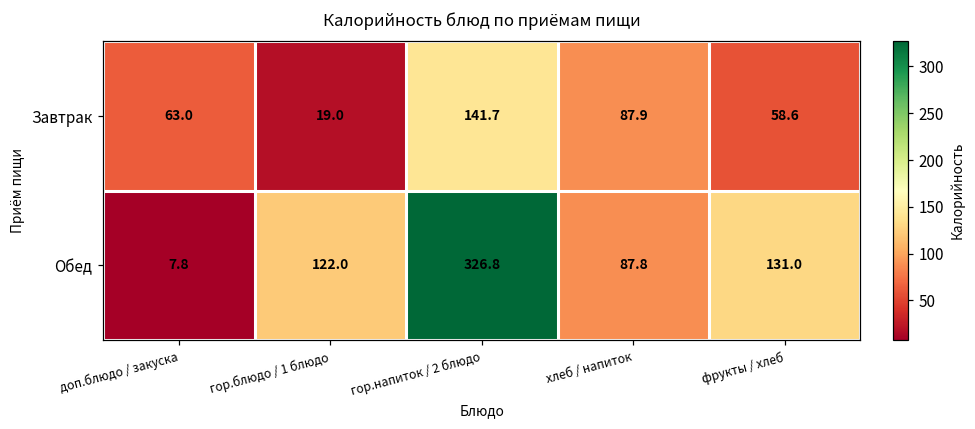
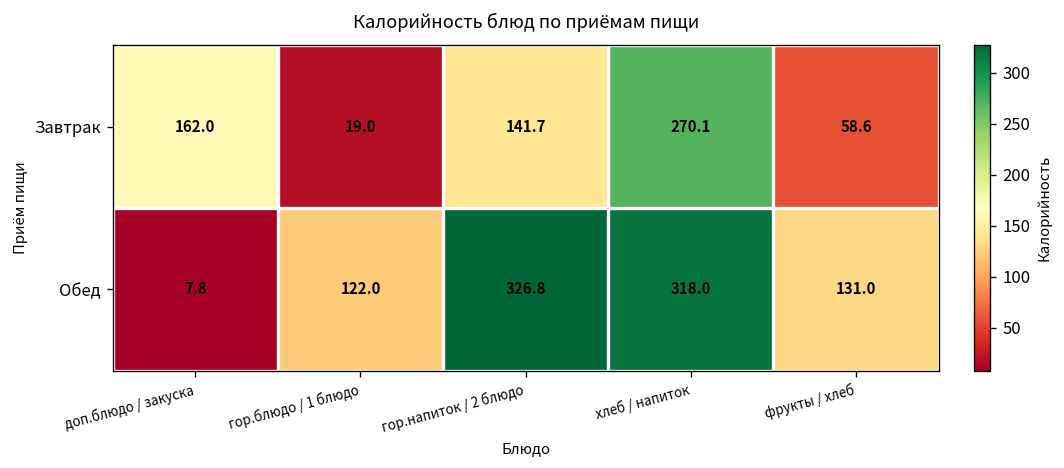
Завтрак, доп.блюдо / закуска: 63.0 -> 162.0
Завтрак, хлеб / напиток: 87.9 -> 270.1
Обед, хлеб / напиток: 87.8 -> 318.0
